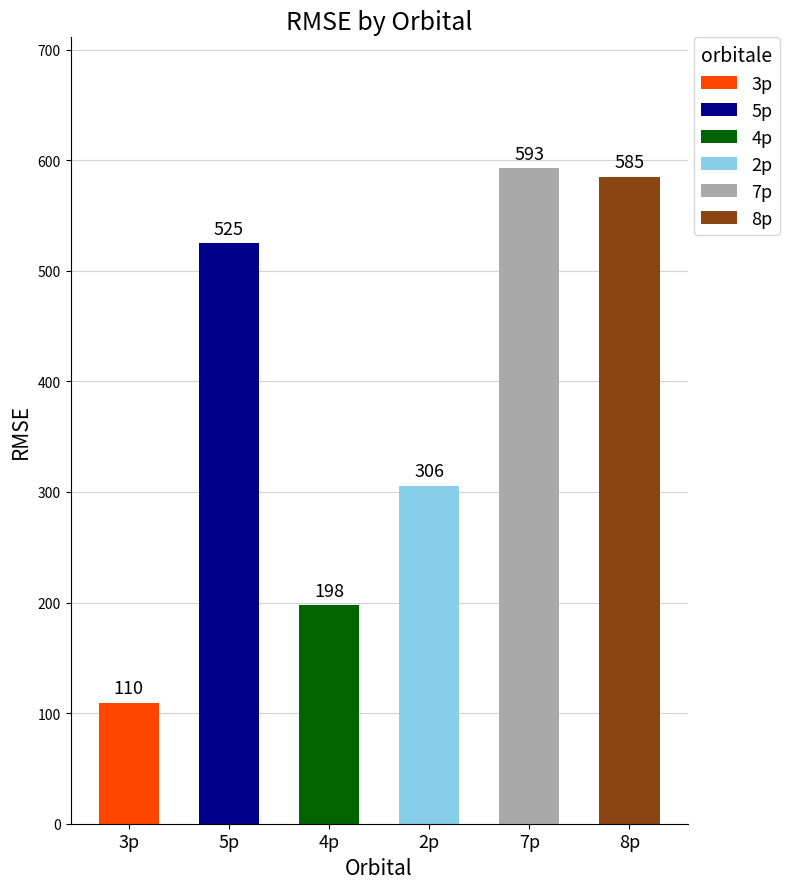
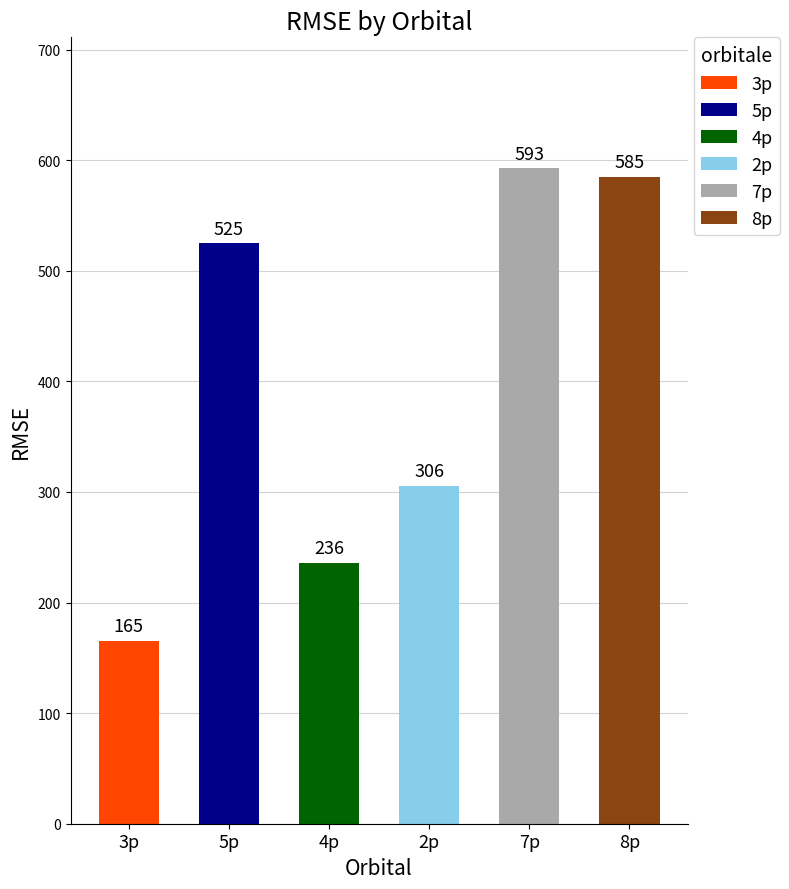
3p: 110 -> 165
4p: 198 -> 236
